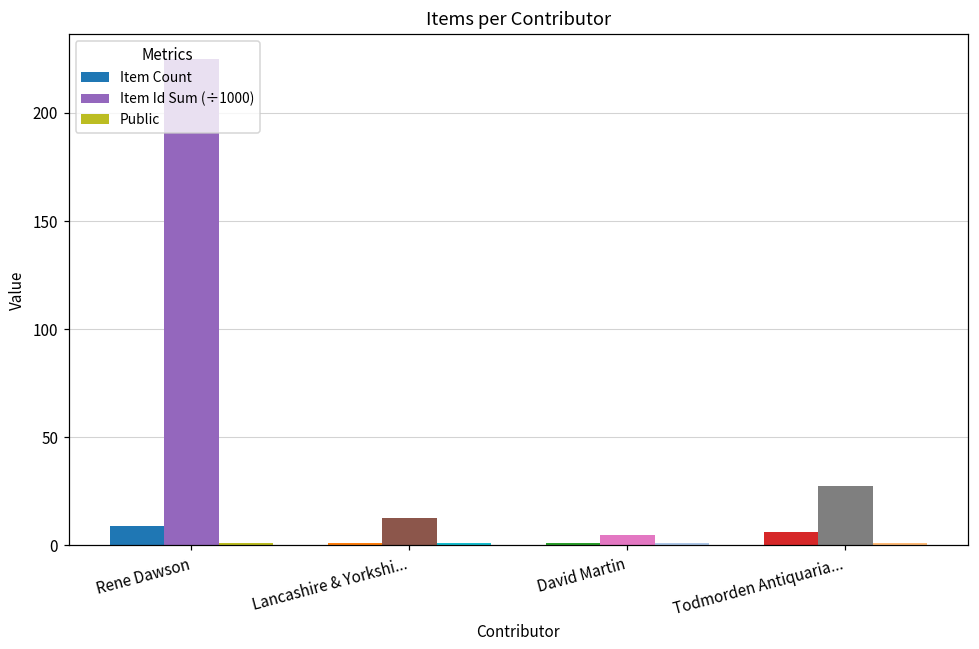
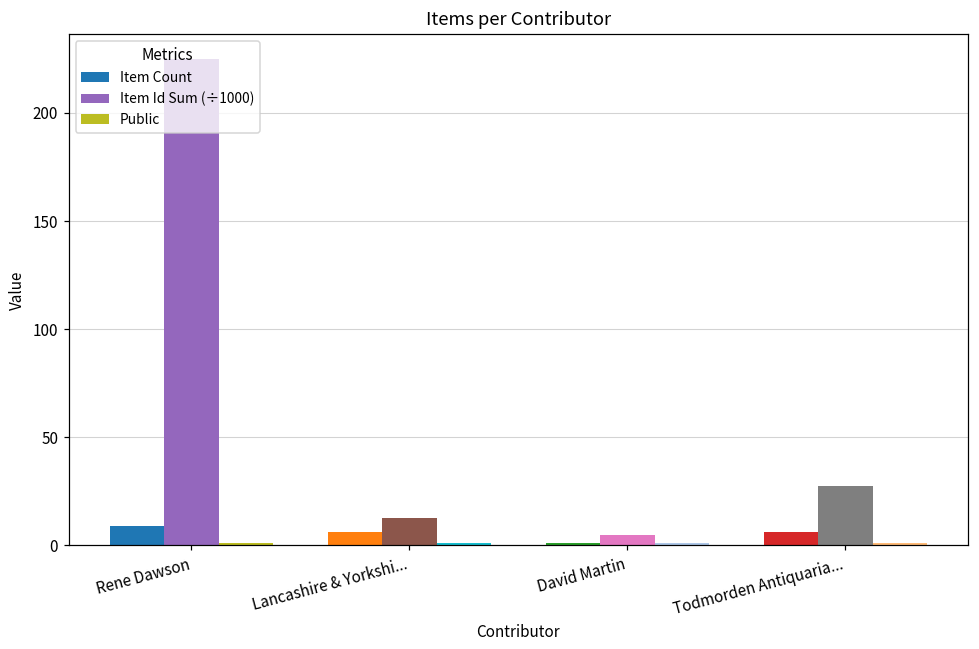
Item Count, Lancashire & Yorkshi...: 1 -> 6
